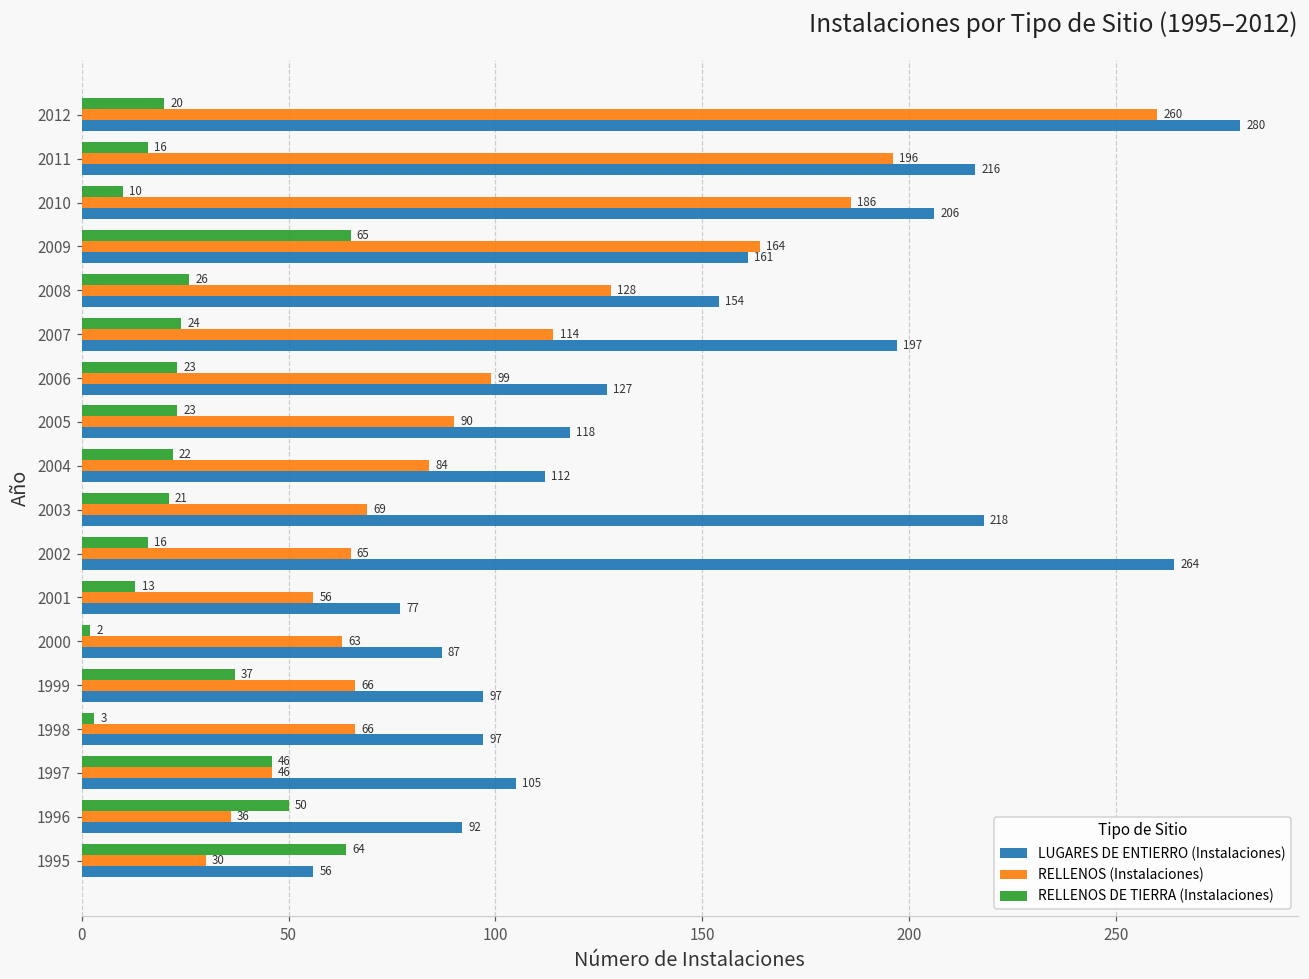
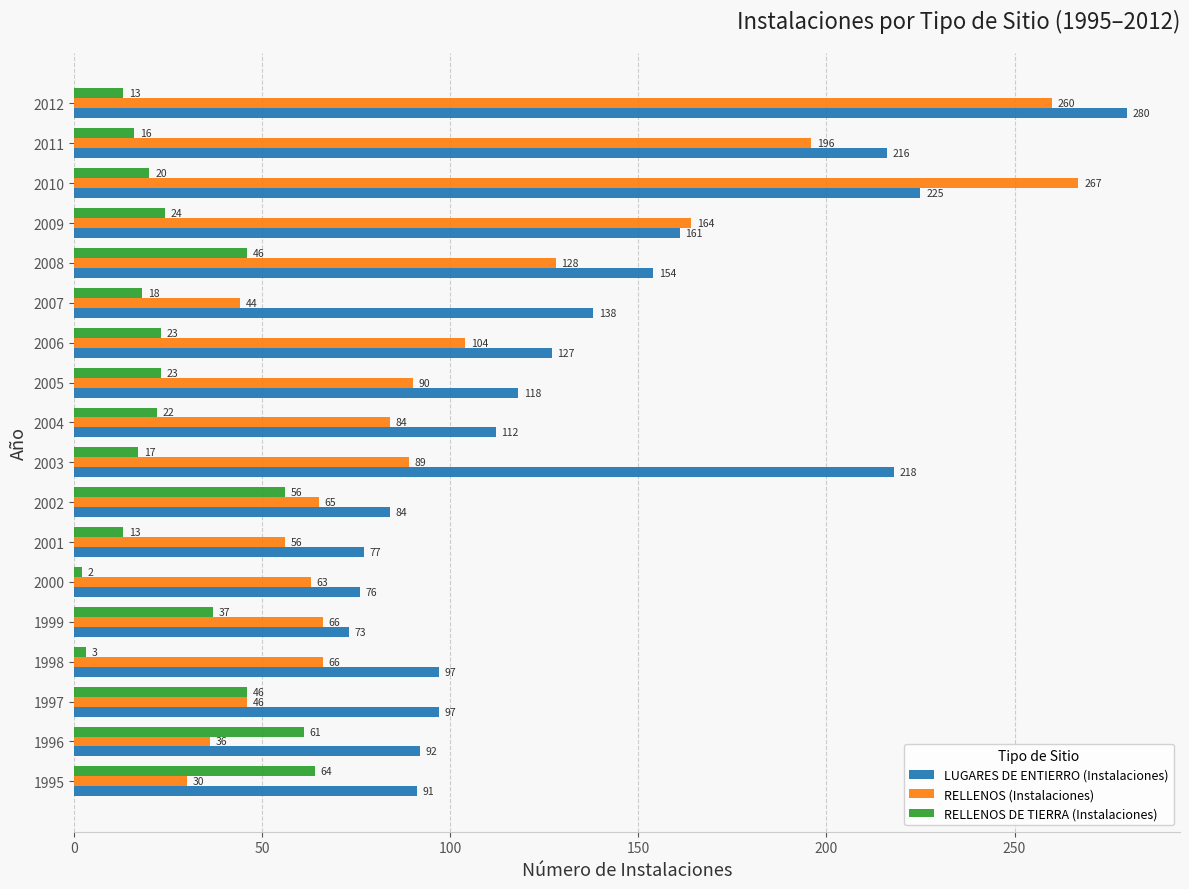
RELLENOS DE TIERRA (Instalaciones), 2012: 20 -> 13
RELLENOS DE TIERRA (Instalaciones), 2010: 10 -> 20
RELLENOS (Instalaciones), 2010: 186 -> 267
LUGARES DE ENTIERRO (Instalaciones), 2010: 206 -> 225
RELLENOS DE TIERRA (Instalaciones), 2009: 65 -> 24
RELLENOS DE TIERRA (Instalaciones), 2008: 26 -> 46
RELLENOS DE TIERRA (Instalaciones), 2007: 24 -> 18
RELLENOS (Instalaciones), 2007: 114 -> 44
LUGARES DE ENTIERRO (Instalaciones), 2007: 197 -> 138
RELLENOS (Instalaciones), 2006: 99 -> 104
RELLENOS DE TIERRA (Instalaciones), 2003: 21 -> 17
RELLENOS (Instalaciones), 2003: 69 -> 89
RELLENOS DE TIERRA (Instalaciones), 2002: 16 -> 56
LUGARES DE ENTIERRO (Instalaciones), 2002: 264 -> 84
LUGARES DE ENTIERRO (Instalaciones), 2000: 87 -> 76
LUGARES DE ENTIERRO (Instalaciones), 1999: 97 -> 73
LUGARES DE ENTIERRO (Instalaciones), 1997: 105 -> 97
RELLENOS DE TIERRA (Instalaciones), 1996: 50 -> 61
LUGARES DE ENTIERRO (Instalaciones), 1995: 56 -> 91
